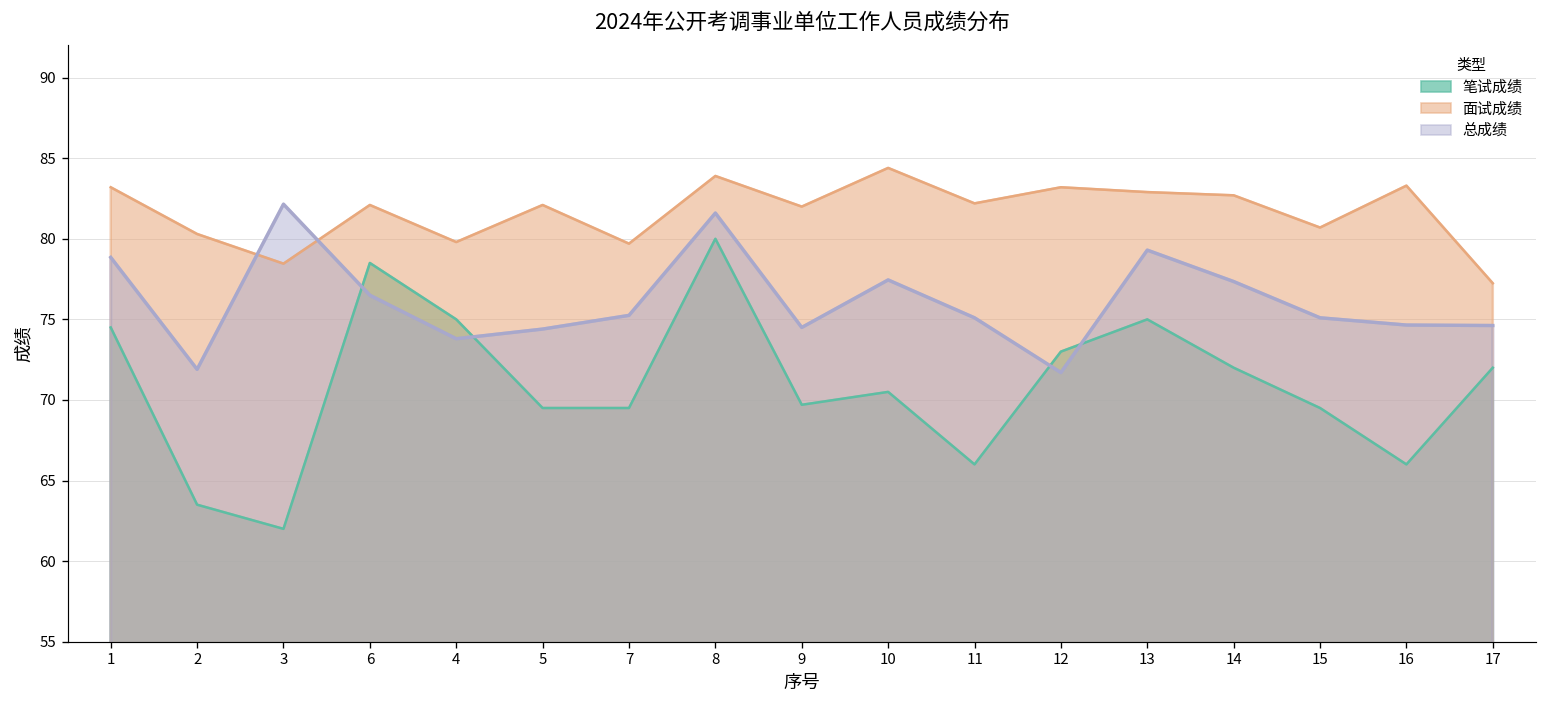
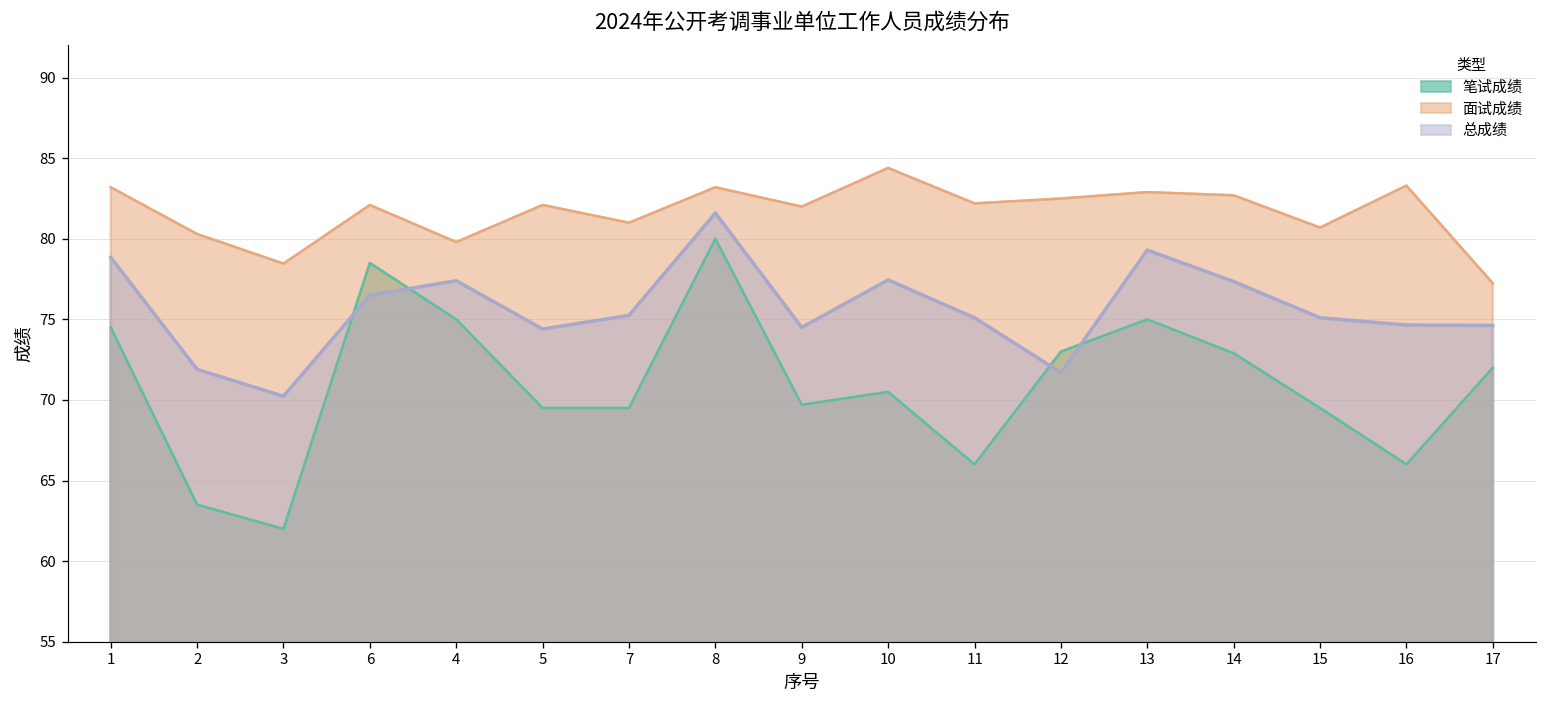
总成绩, 3: 82.2 -> 70.2
总成绩, 4: 73.8 -> 77.4
面试成绩, 7: 79.7 -> 81.0
面试成绩, 8: 83.9 -> 83.2
面试成绩, 12: 83.2 -> 82.5
笔试成绩, 14: 72.0 -> 72.9
